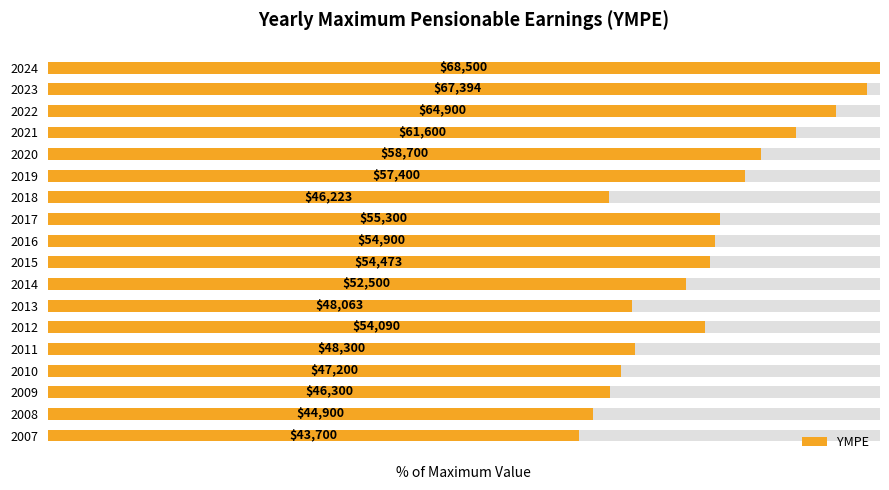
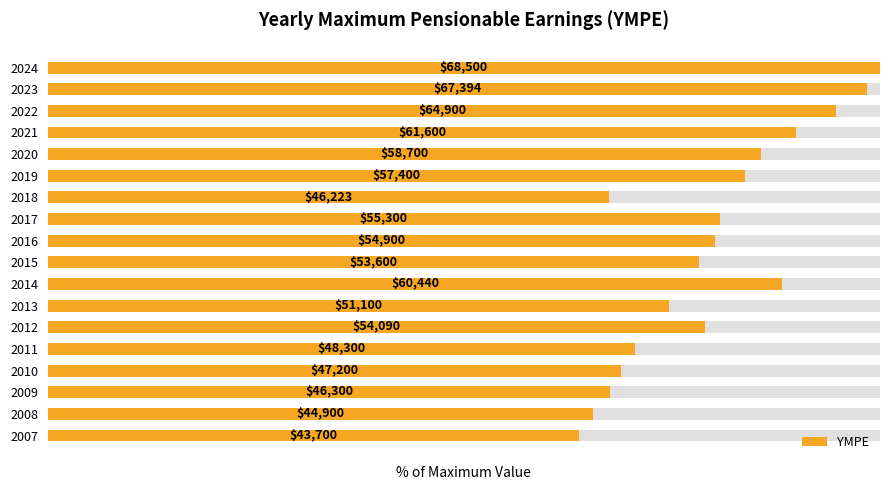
YMPE, 2015: $54,473 -> $53,600
YMPE, 2014: $52,500 -> $60,440
YMPE, 2013: $48,063 -> $51,100
